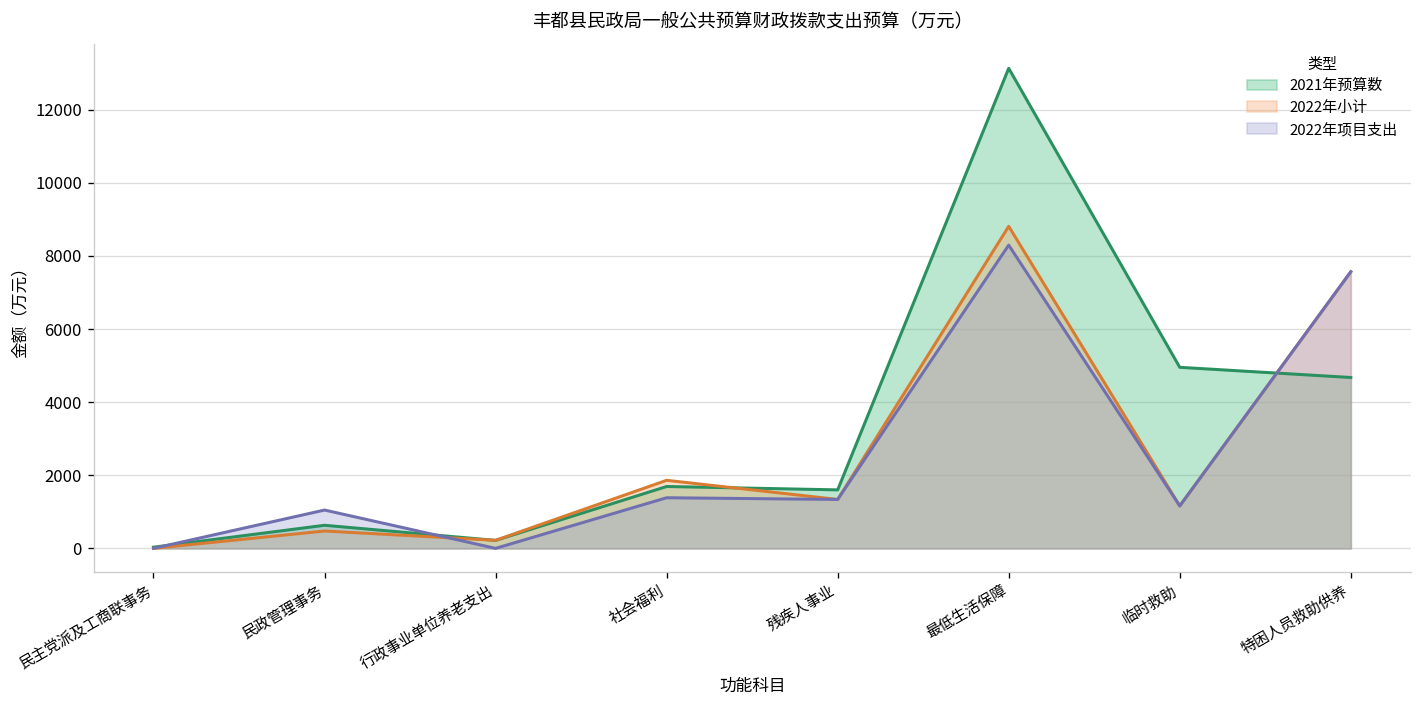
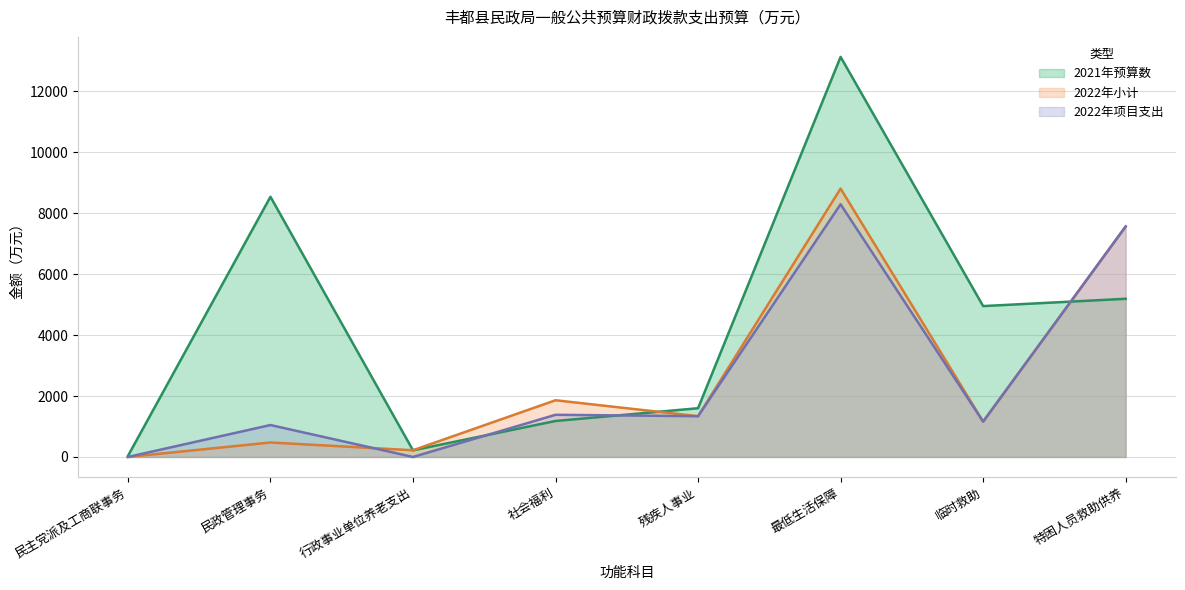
2021年预算数, 民政管理事务: 600 -> 8500
2021年预算数, 社会福利: 1700 -> 1200
2021年预算数, 特困人员救助供养: 4700 -> 5200
